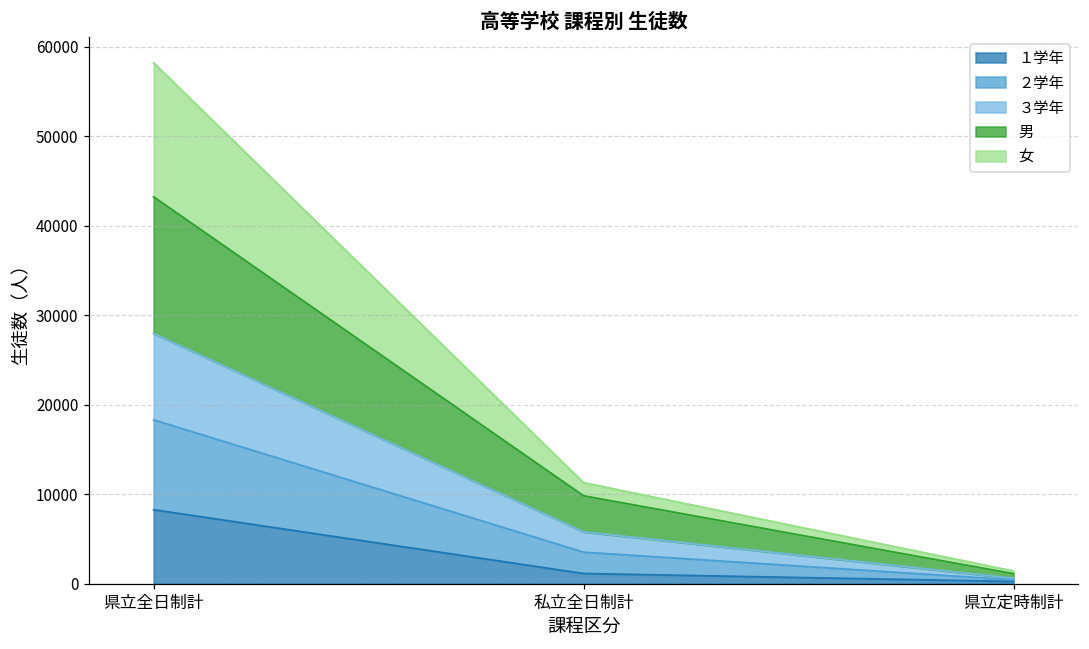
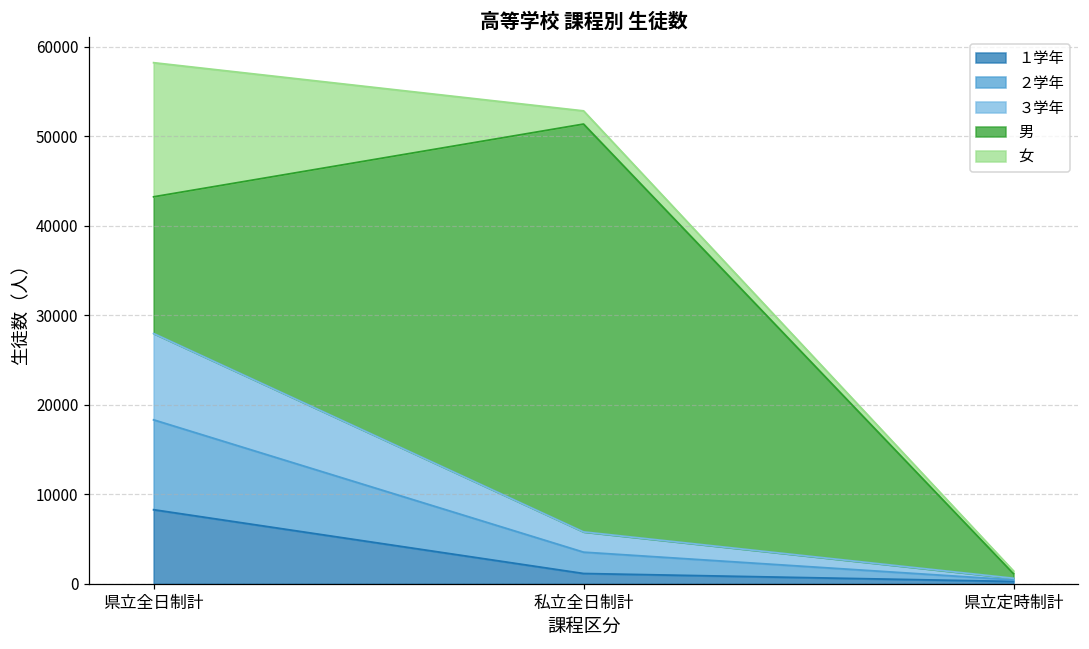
男, 私立全日制計: 4000 -> 46000
